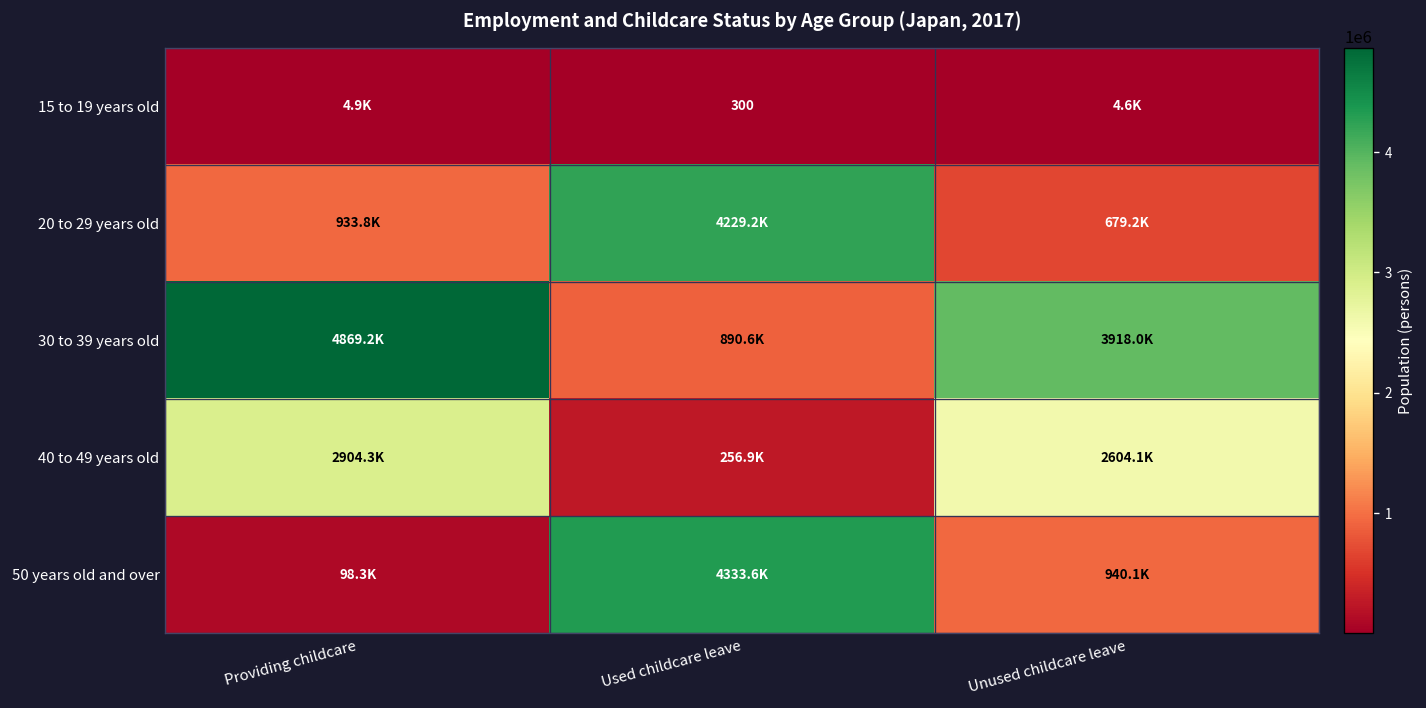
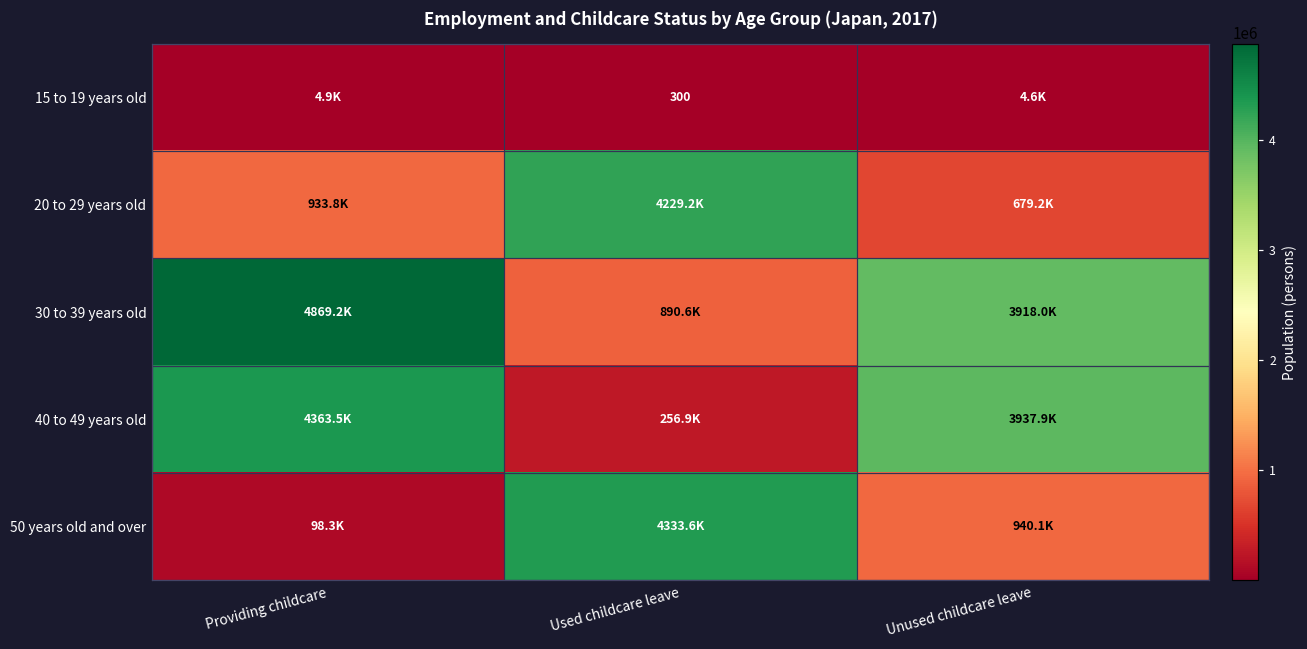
40 to 49 years old, Providing childcare: 2904.3K -> 4363.5K
40 to 49 years old, Unused childcare leave: 2604.1K -> 3937.9K
